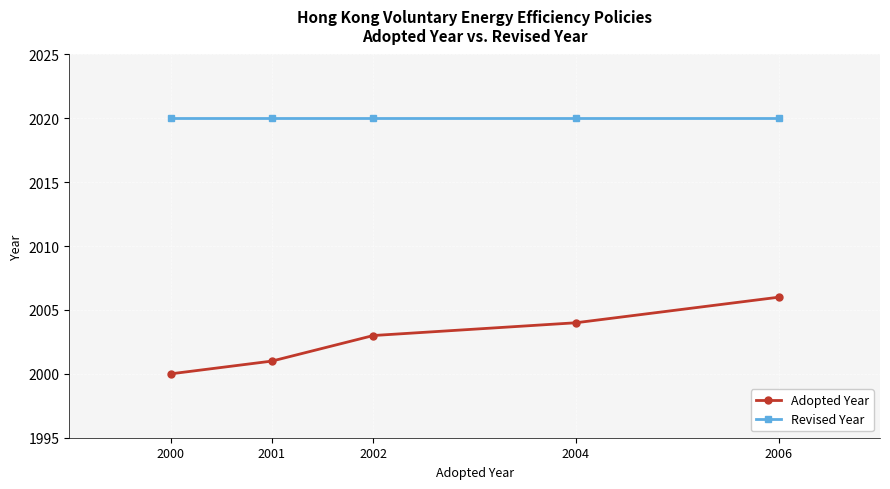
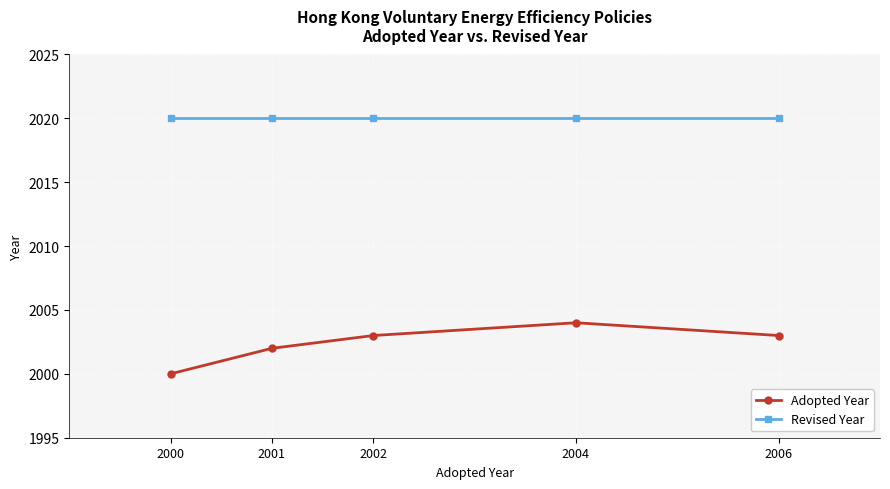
Adopted Year, 2001: 2001 -> 2002
Adopted Year, 2006: 2006 -> 2003
